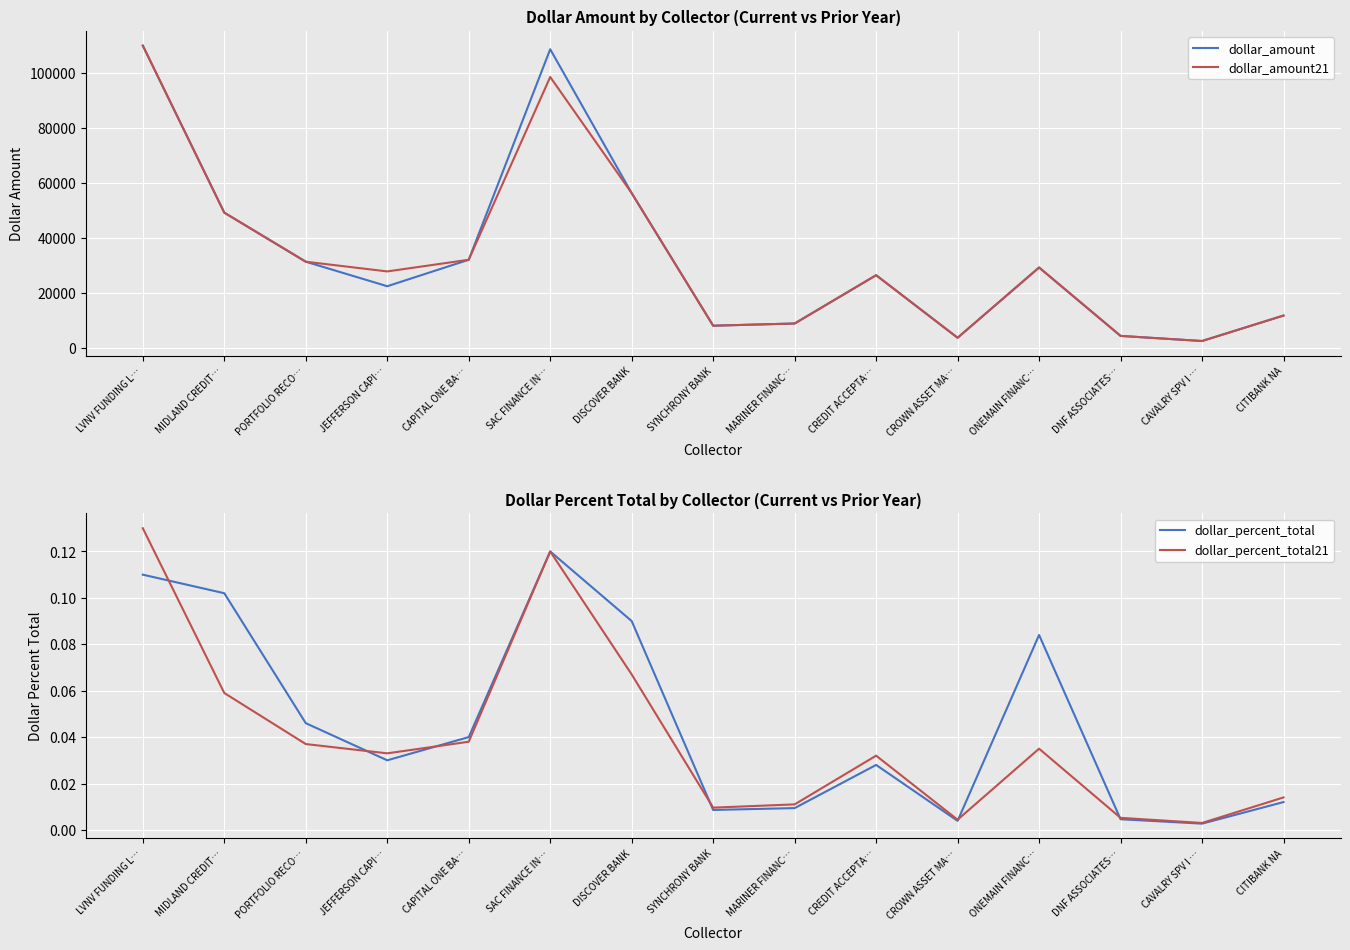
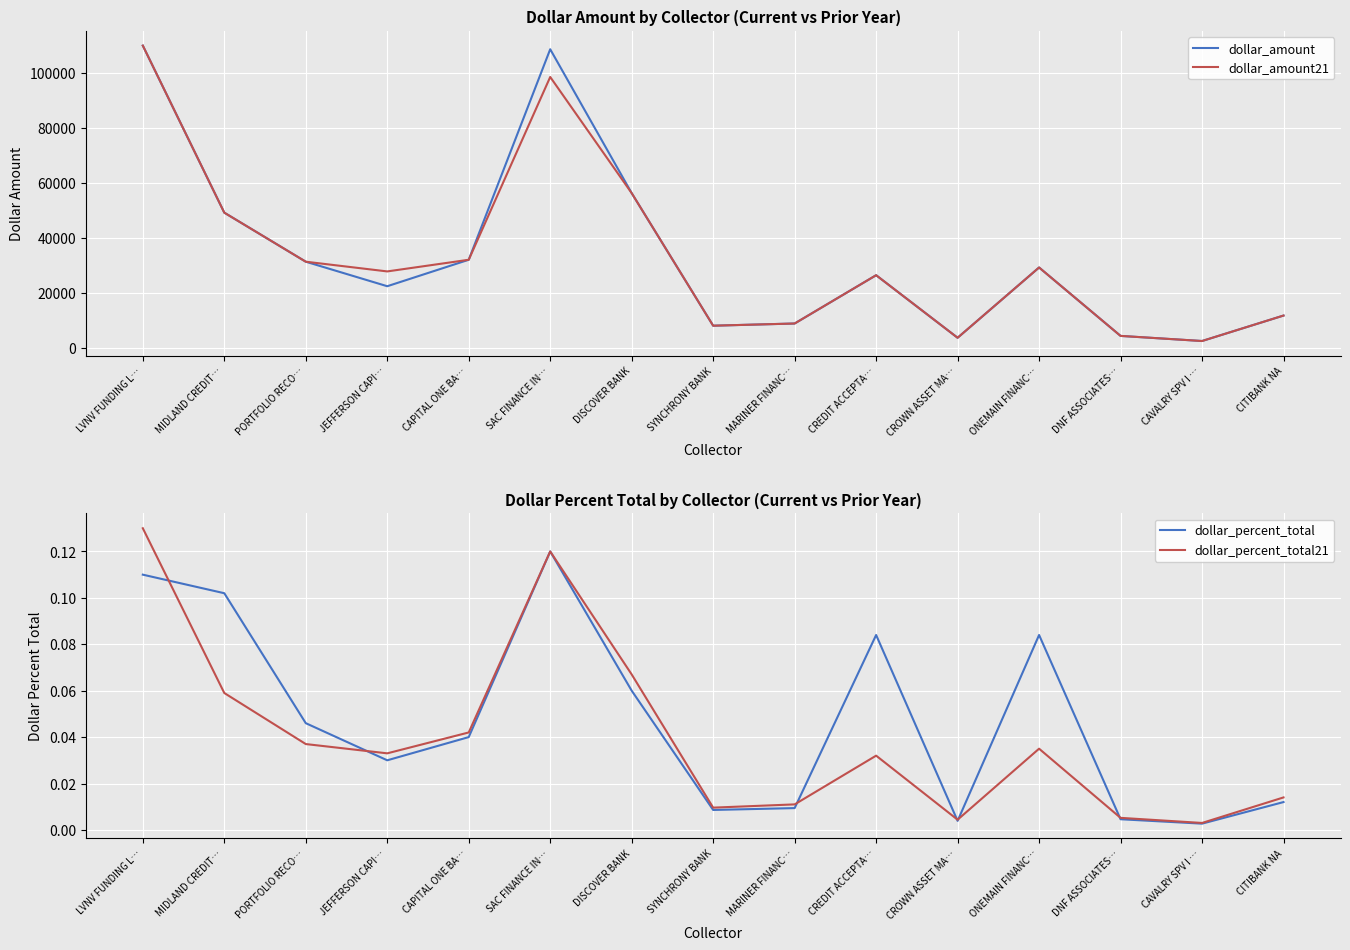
Dollar Percent Total by Collector (Current vs Prior Year), dollar_percent_total21, CAPITAL ONE BA…: 0.038 -> 0.042
Dollar Percent Total by Collector (Current vs Prior Year), dollar_percent_total, DISCOVER BANK: 0.09 -> 0.06
Dollar Percent Total by Collector (Current vs Prior Year), dollar_percent_total, CREDIT ACCEPTA…: 0.028 -> 0.084
